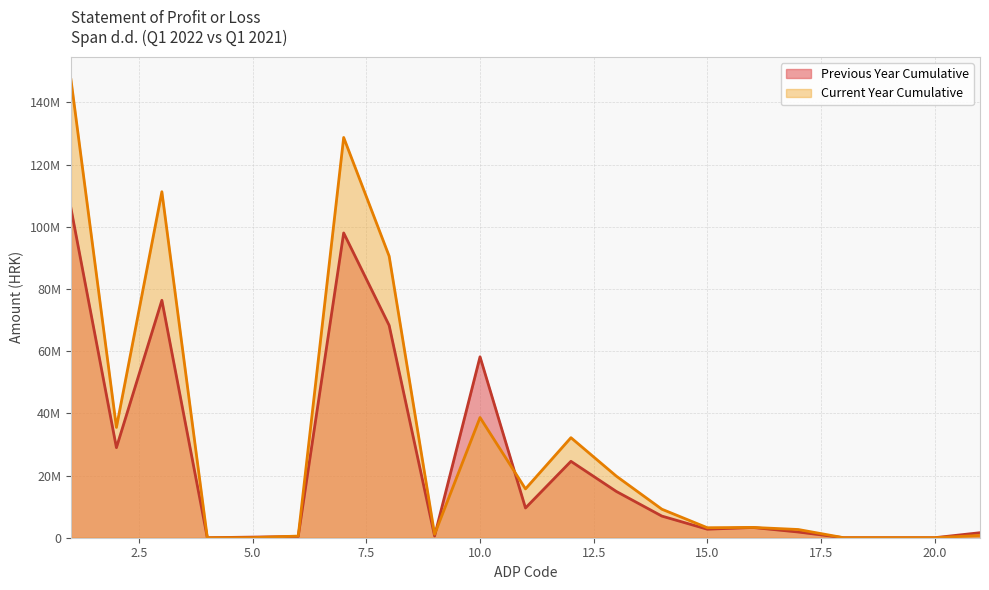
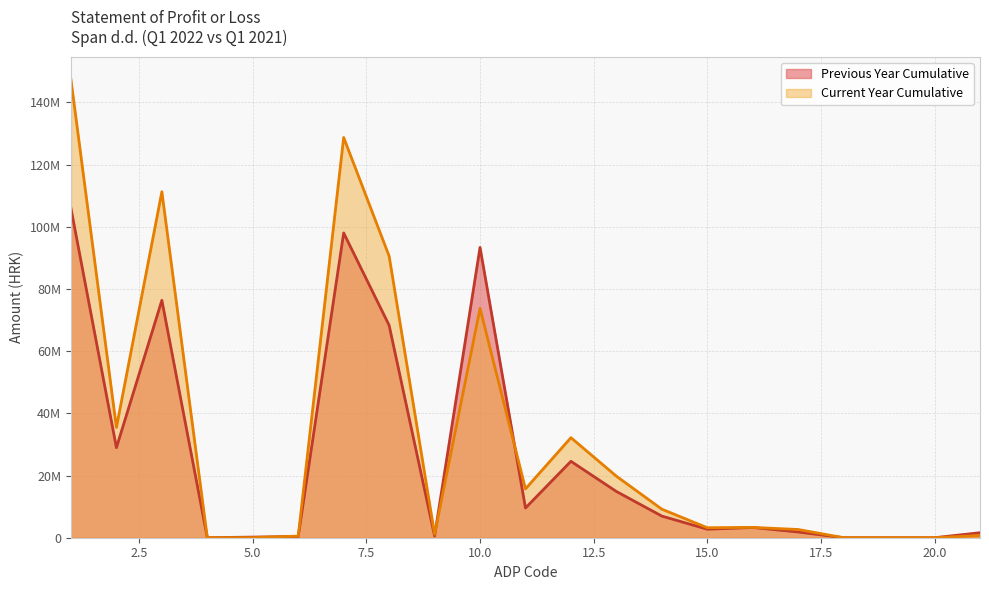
Previous Year Cumulative, 10.0: 58000000 -> 93000000
Current Year Cumulative, 10.0: 39000000 -> 74000000
